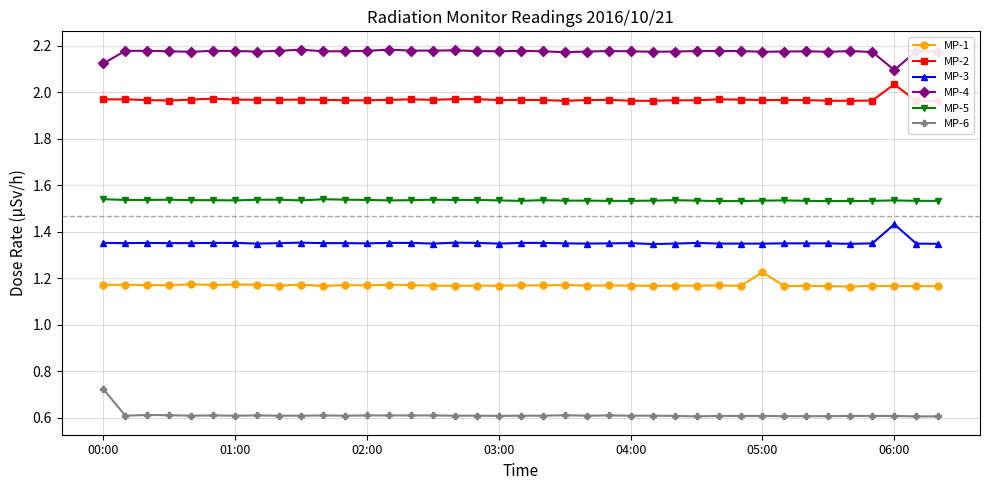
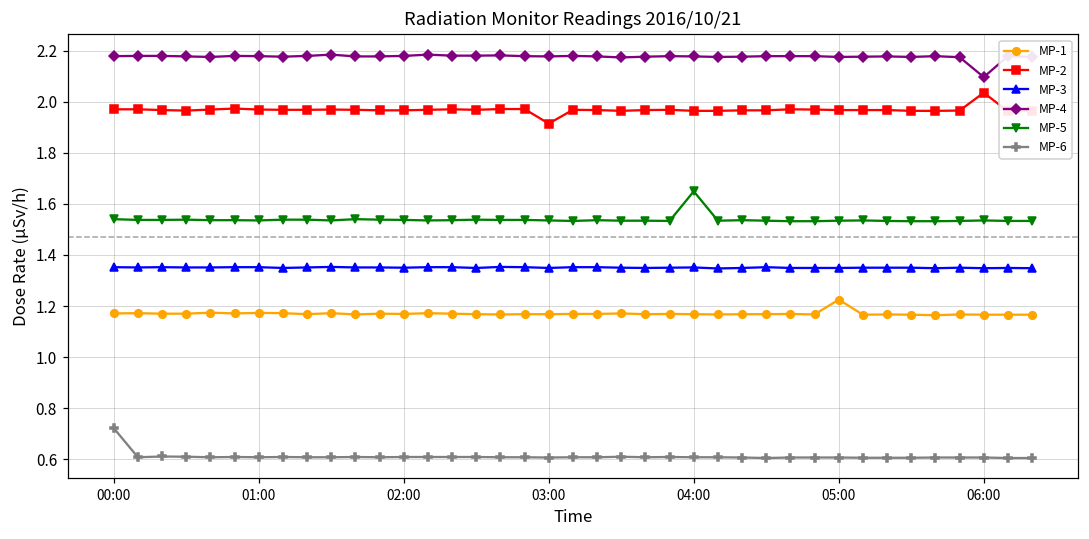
MP-4, 00:00: 2.13 -> 2.18
MP-2, 03:00: 1.97 -> 1.91
MP-5, 04:00: 1.53 -> 1.65
MP-3, 06:00: 1.43 -> 1.35
